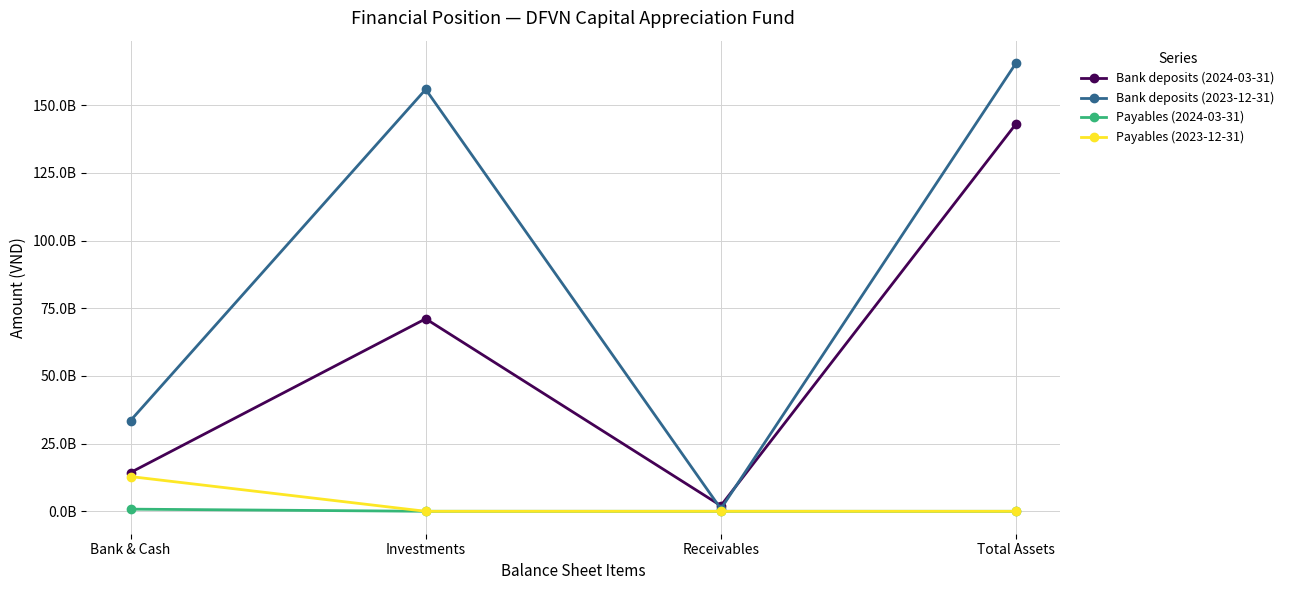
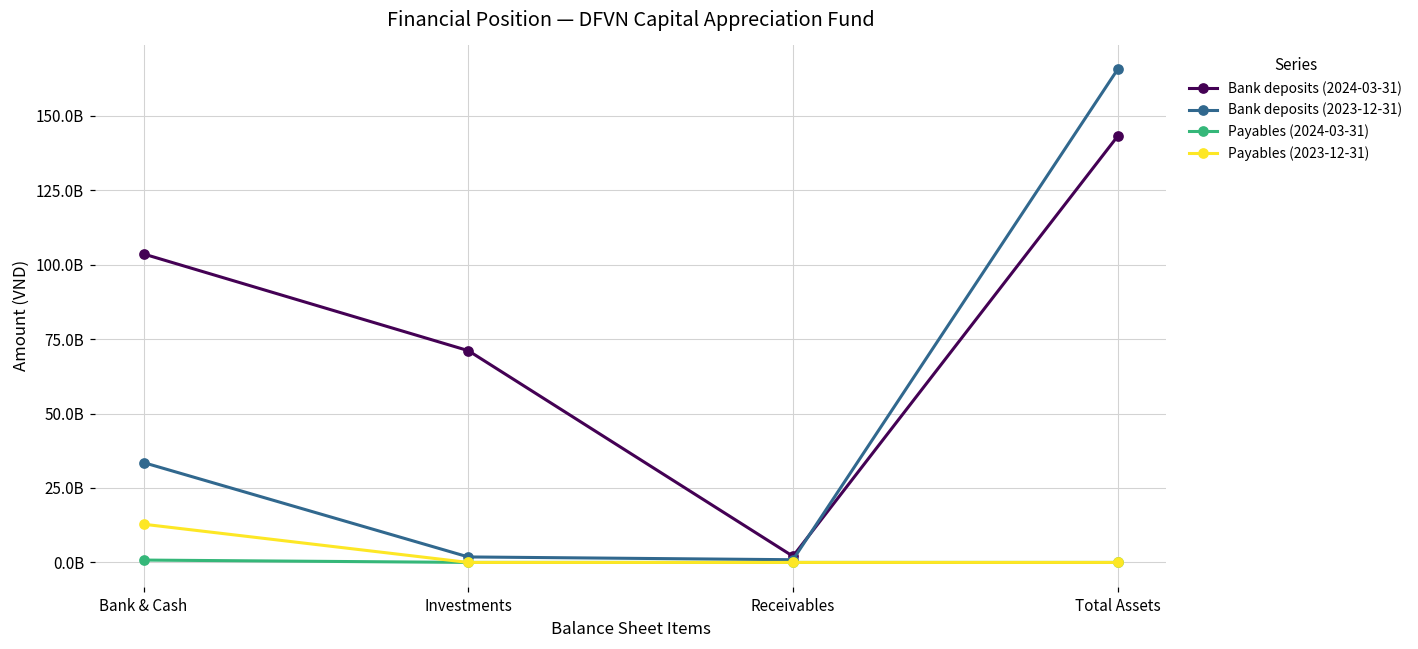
Bank deposits (2024-03-31), Bank & Cash: 14000000000 -> 104000000000
Bank deposits (2023-12-31), Investments: 156000000000 -> 2000000000
